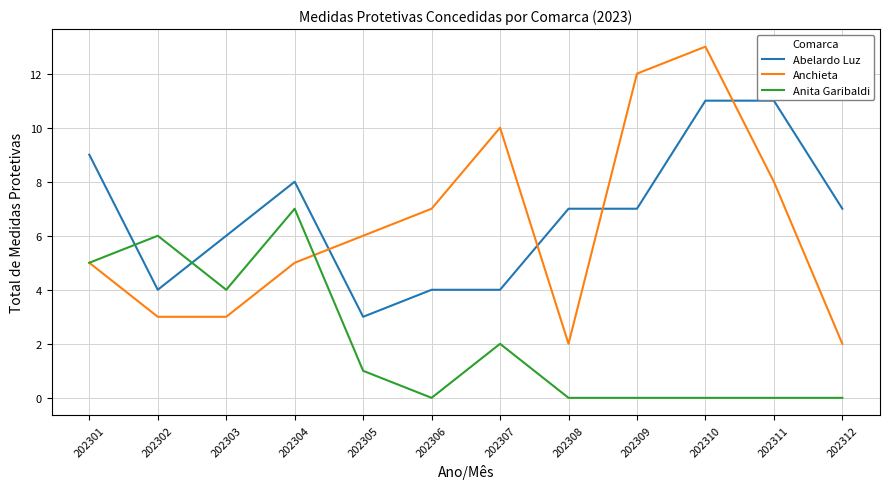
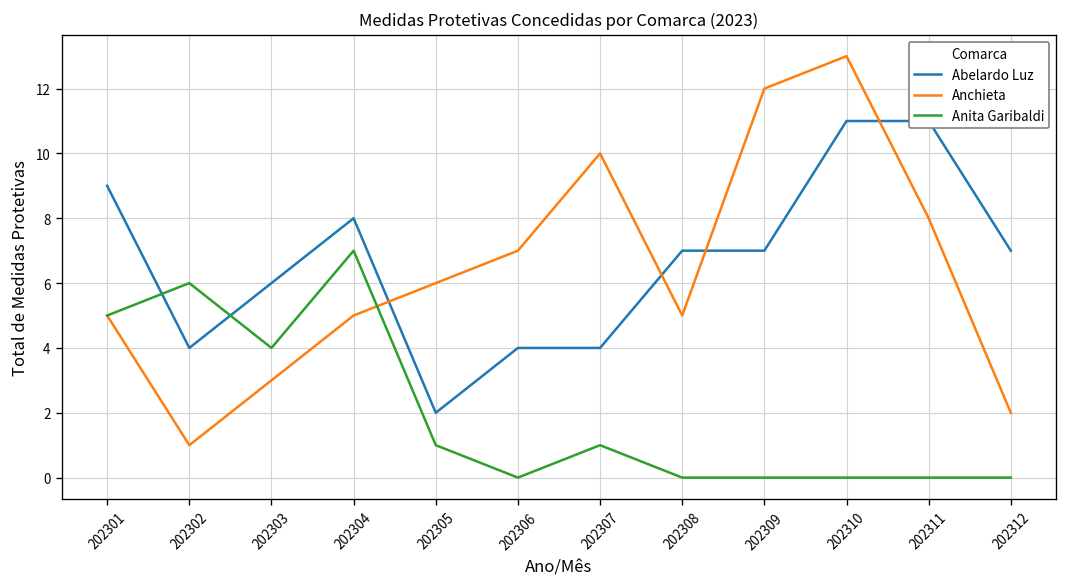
Anchieta, 202302: 3 -> 1
Abelardo Luz, 202305: 3 -> 2
Anita Garibaldi, 202307: 2 -> 1
Anchieta, 202308: 2 -> 5
